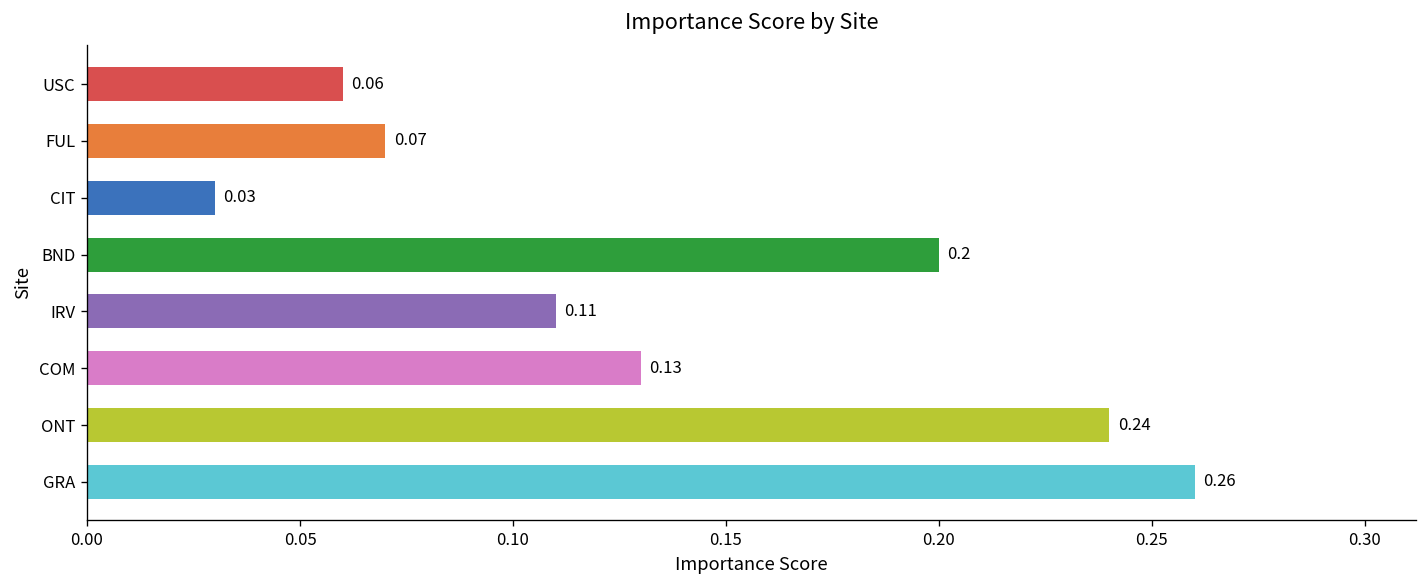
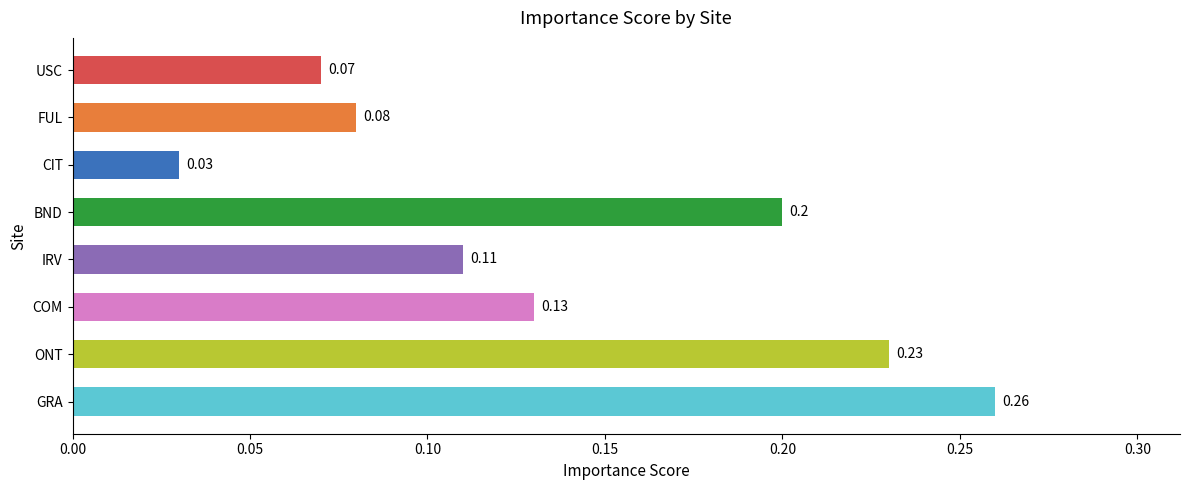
USC: 0.06 -> 0.07
FUL: 0.07 -> 0.08
ONT: 0.24 -> 0.23
